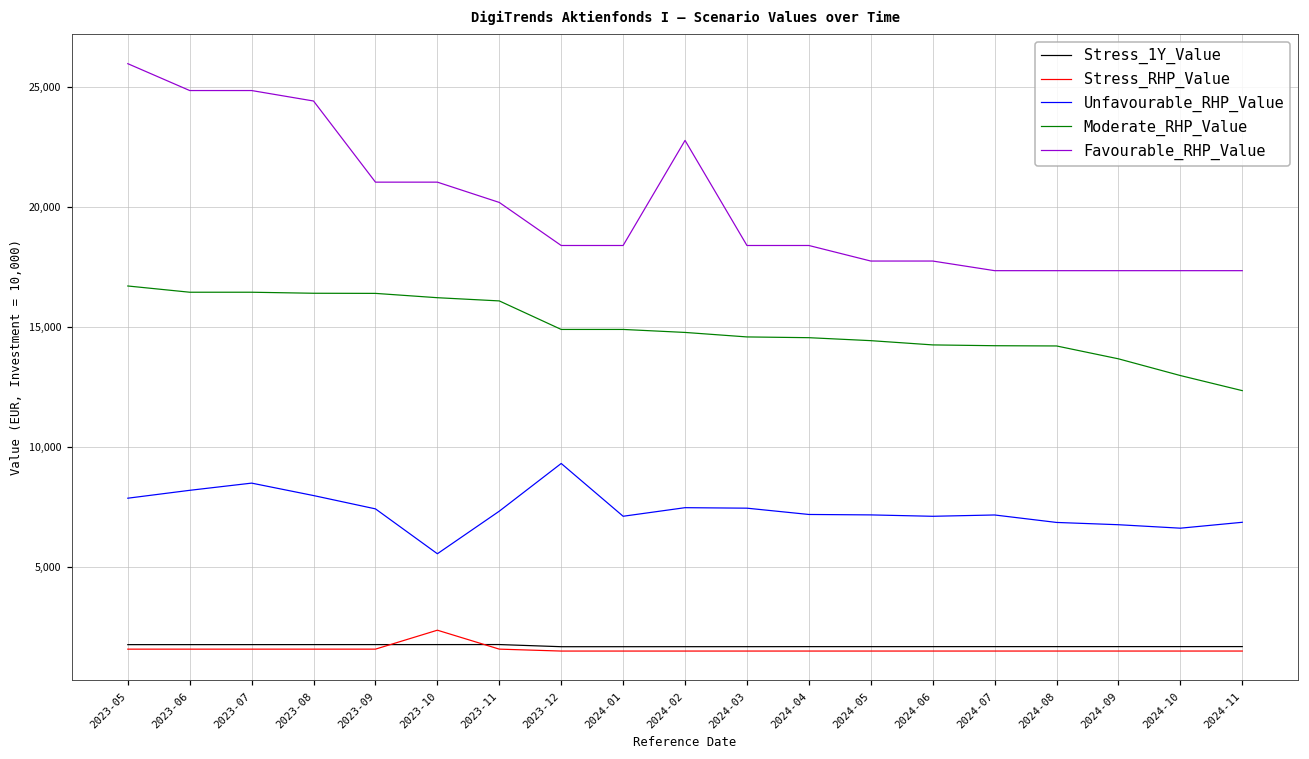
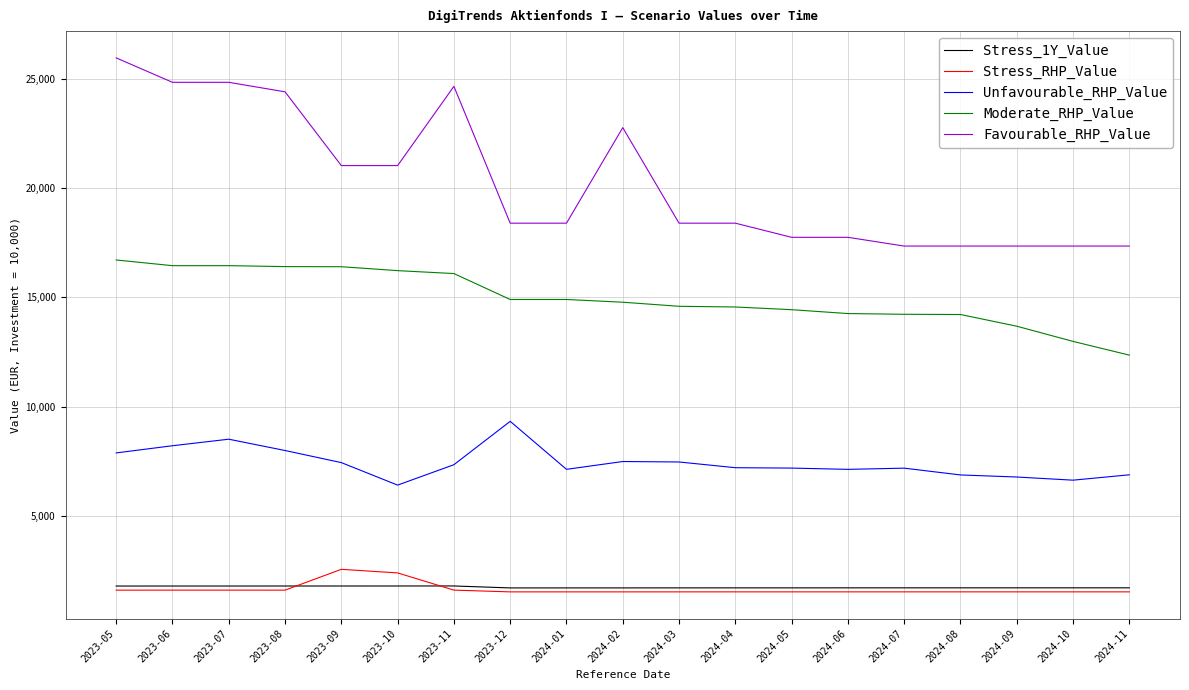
Stress_RHP_Value, 2023-09: 1,600 -> 2,600
Unfavourable_RHP_Value, 2023-10: 5,600 -> 6,400
Favourable_RHP_Value, 2023-11: 20,200 -> 24,700
